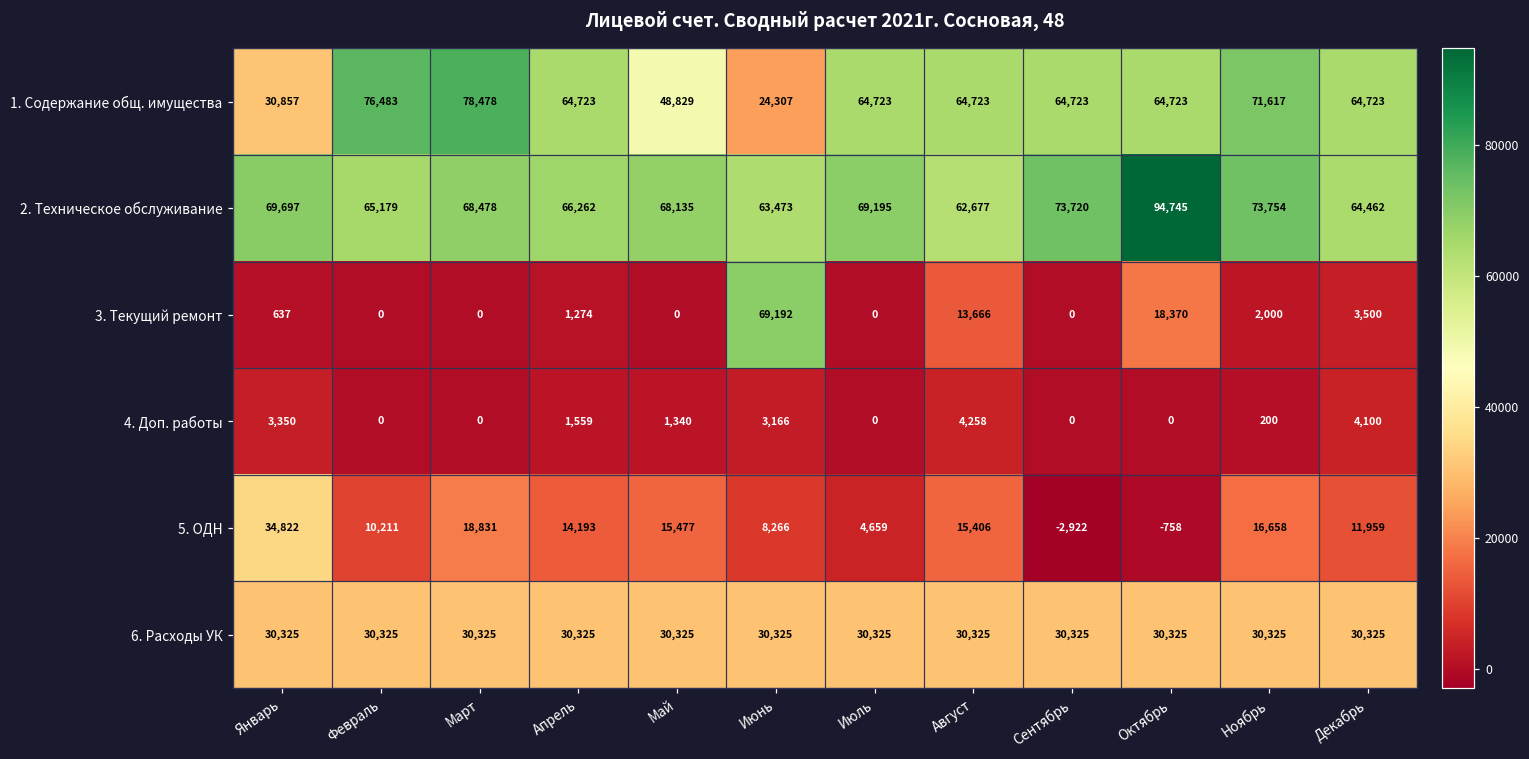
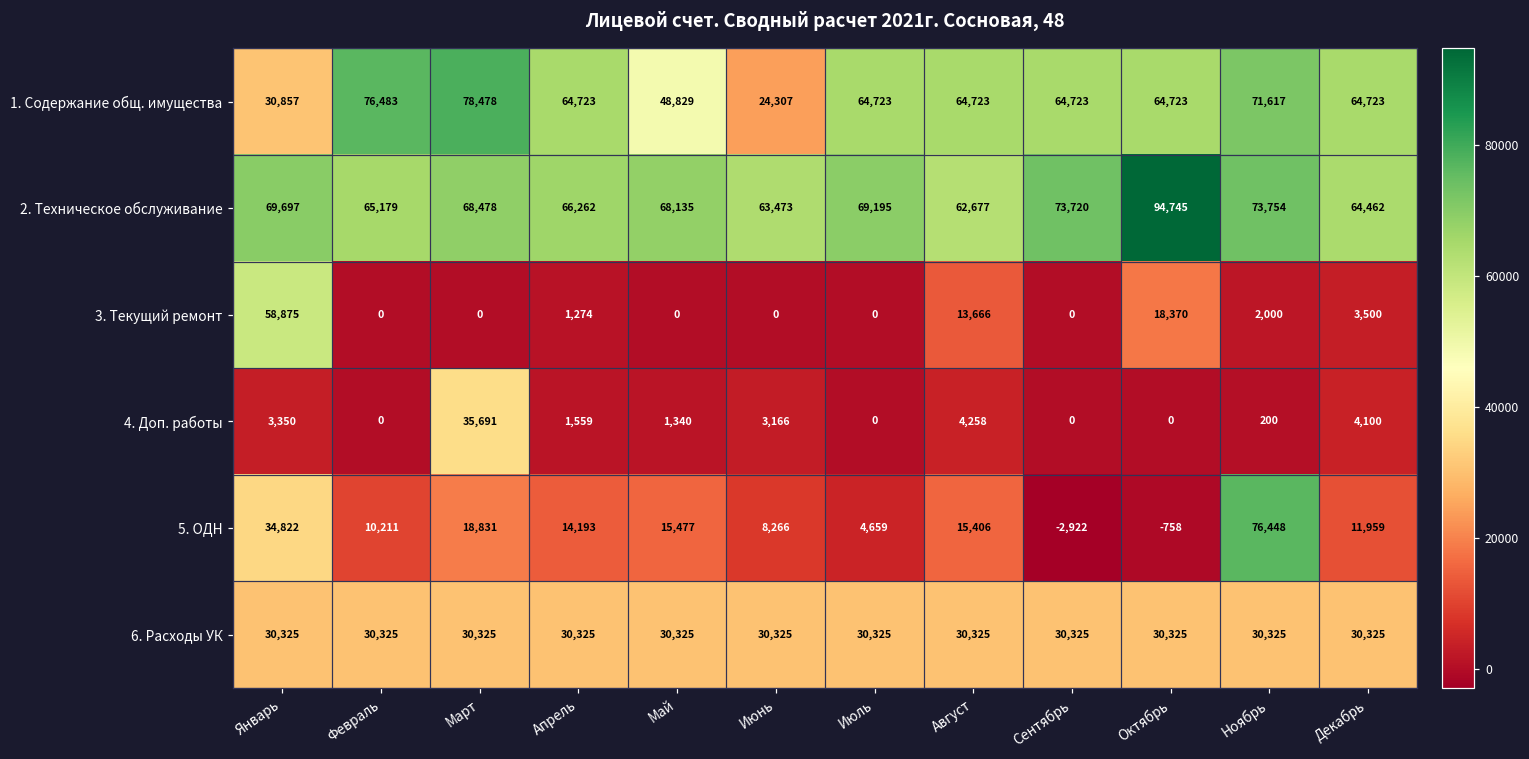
3. Текущий ремонт, Январь: 637 -> 58,875
3. Текущий ремонт, Июнь: 69,192 -> 0
4. Доп. работы, Март: 0 -> 35,691
5. ОДН, Ноябрь: 16,658 -> 76,448
